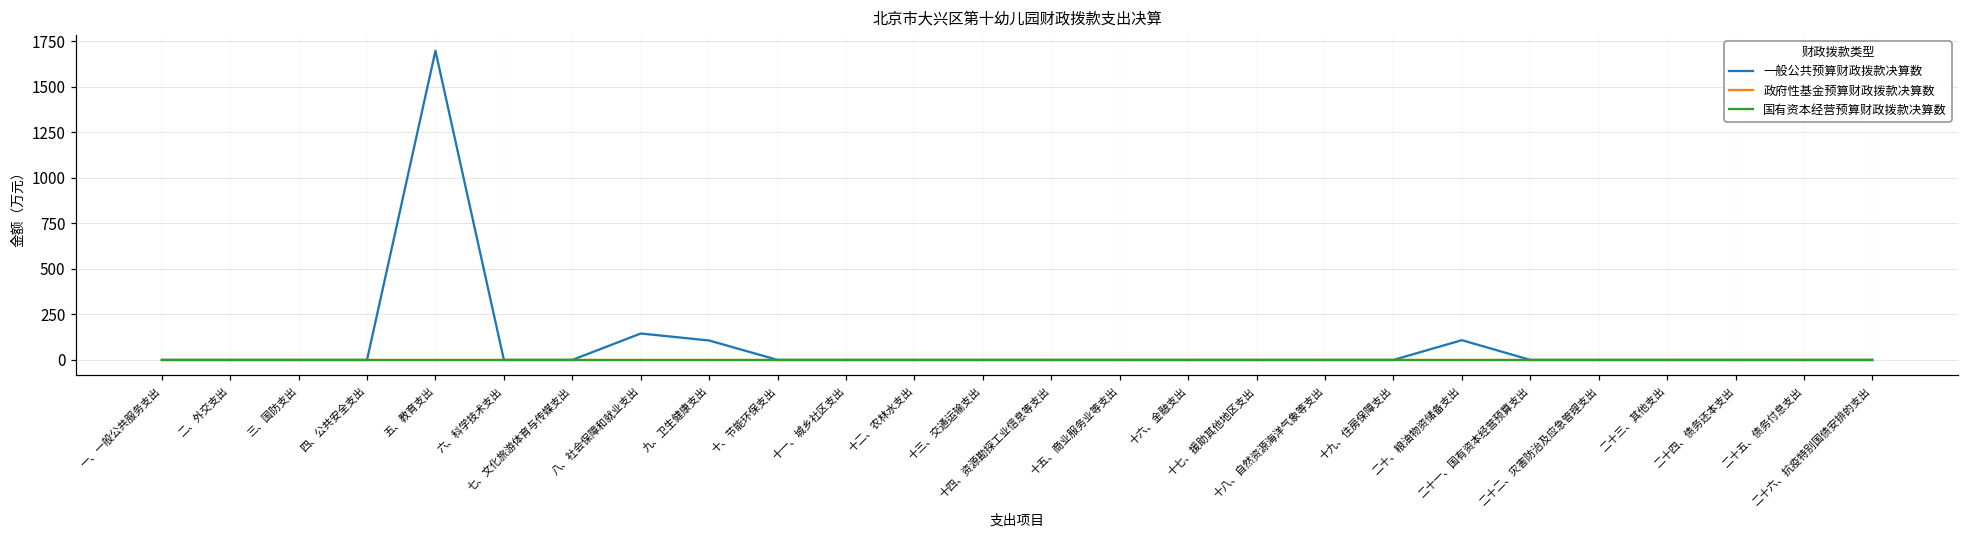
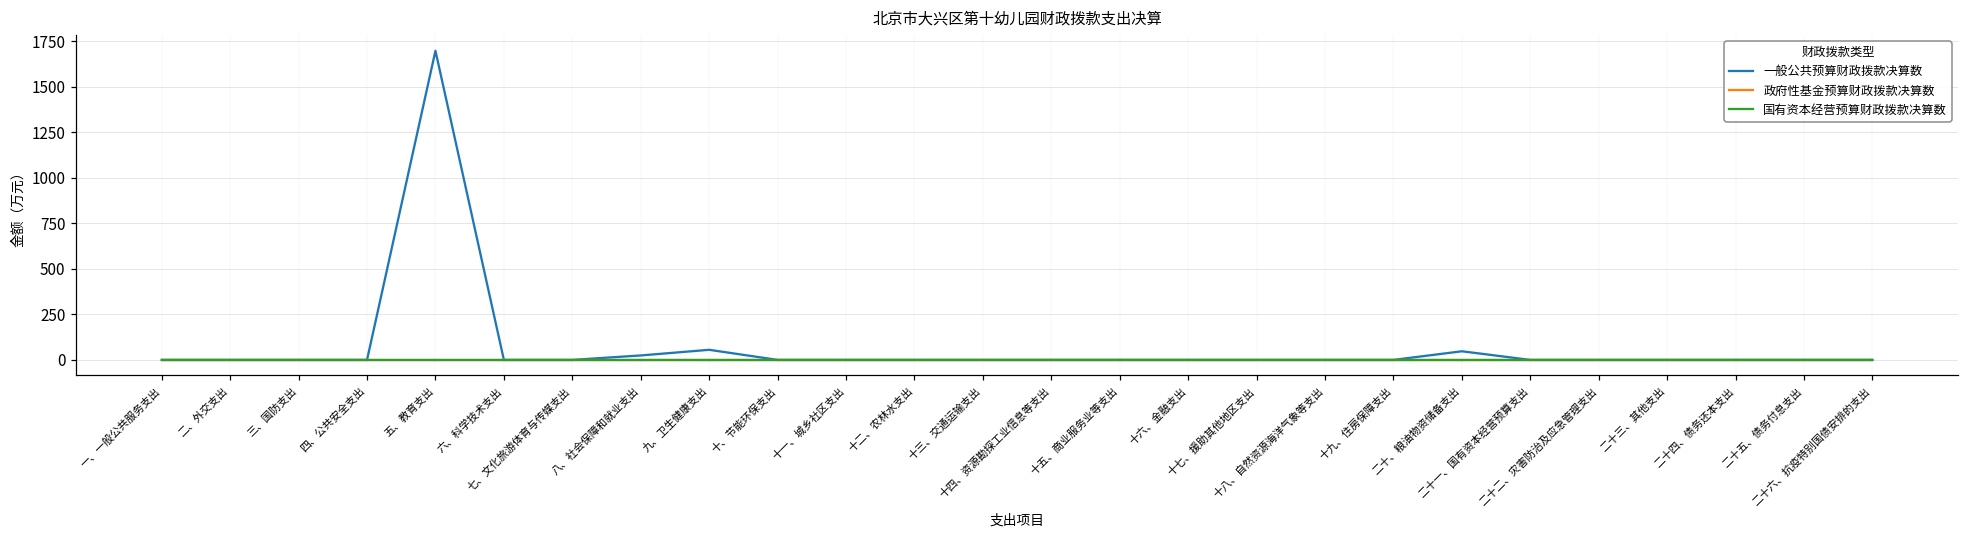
一般公共预算财政拨款决算数, 八、社会保障和就业支出: 140 -> 20
一般公共预算财政拨款决算数, 九、卫生健康支出: 110 -> 60
一般公共预算财政拨款决算数, 二十、粮油物资储备支出: 110 -> 50
